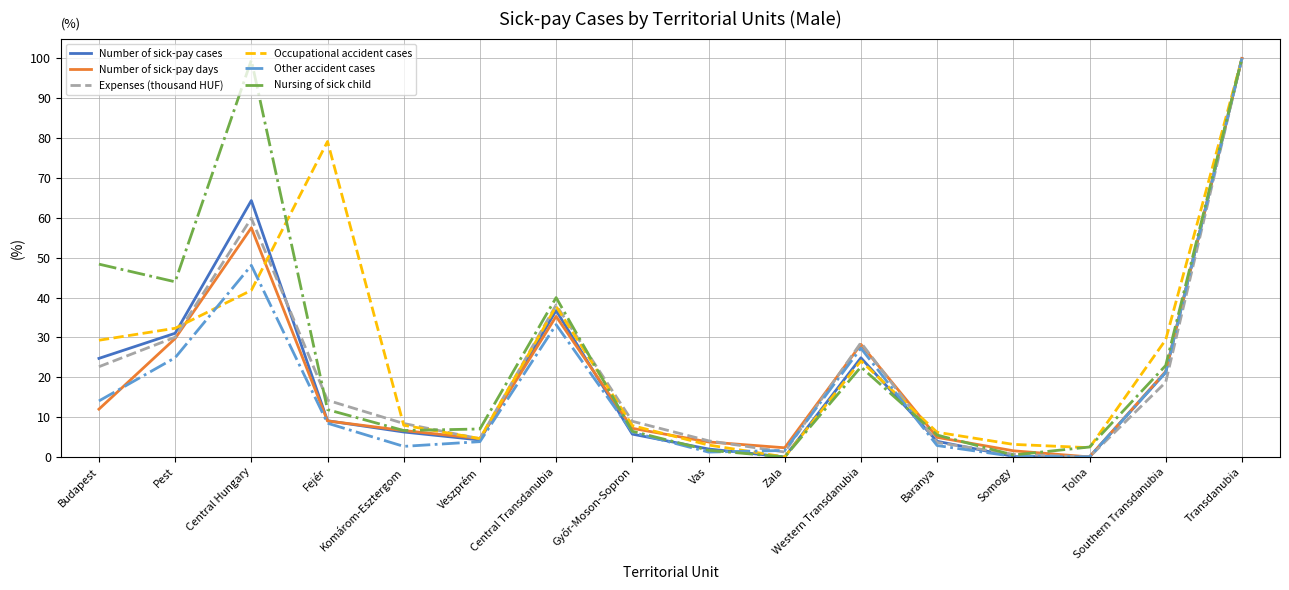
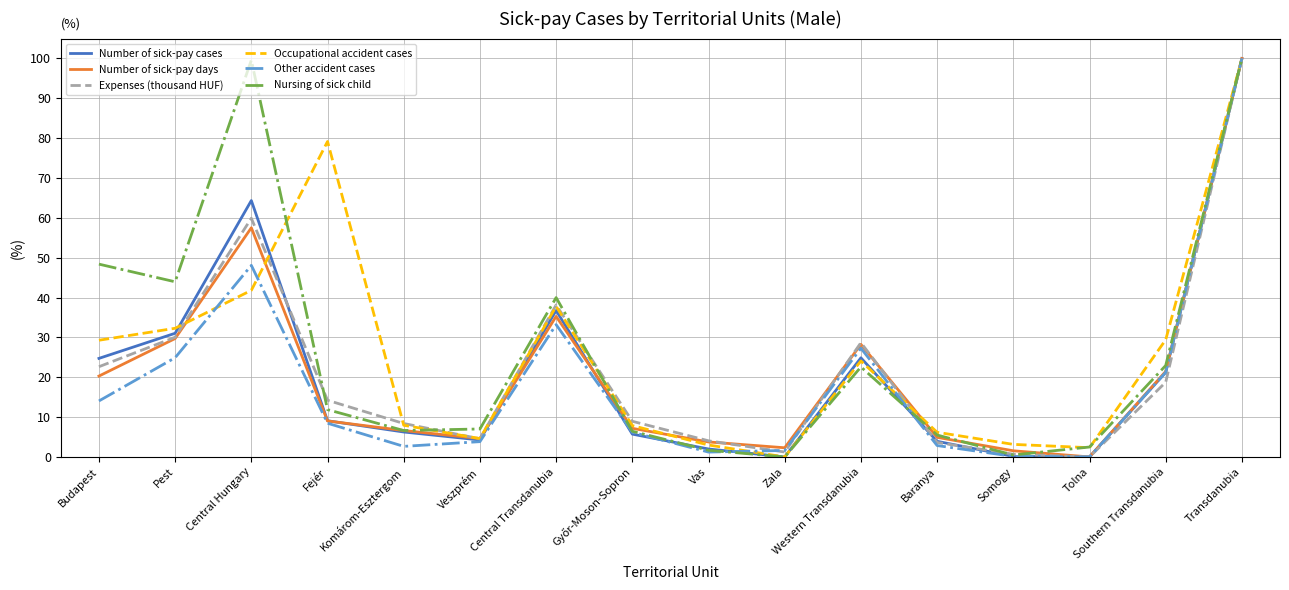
Number of sick-pay days, Budapest: 12 -> 20
